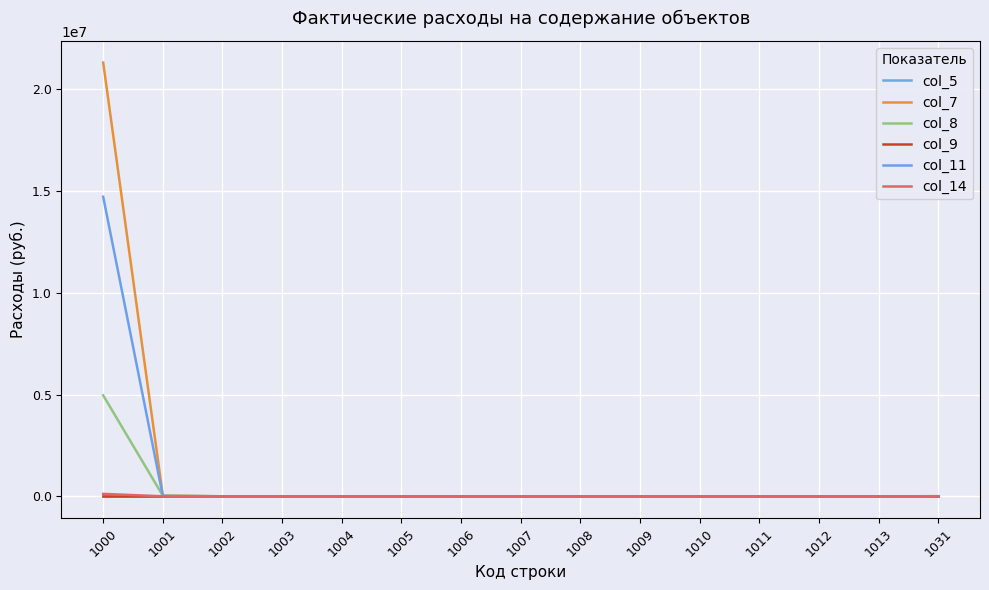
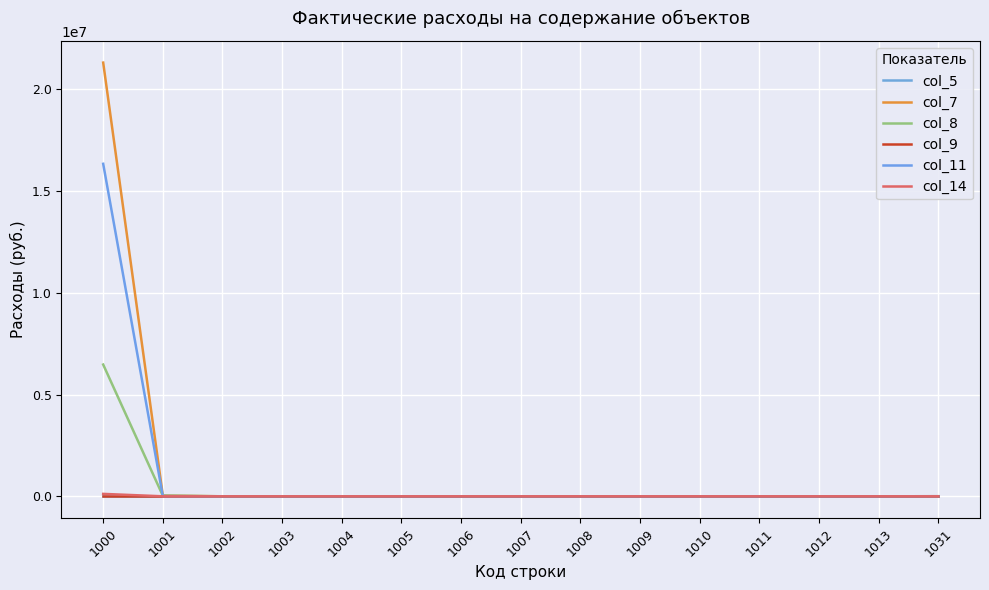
col_8, 1000: 5000000 -> 6500000
col_11, 1000: 14700000 -> 16300000
